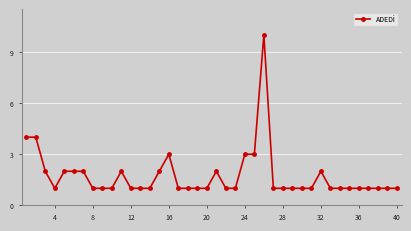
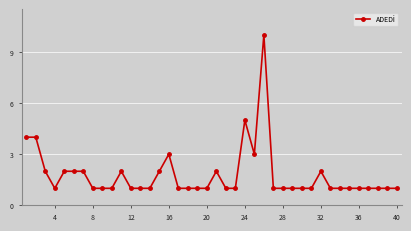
24: 3 -> 5
